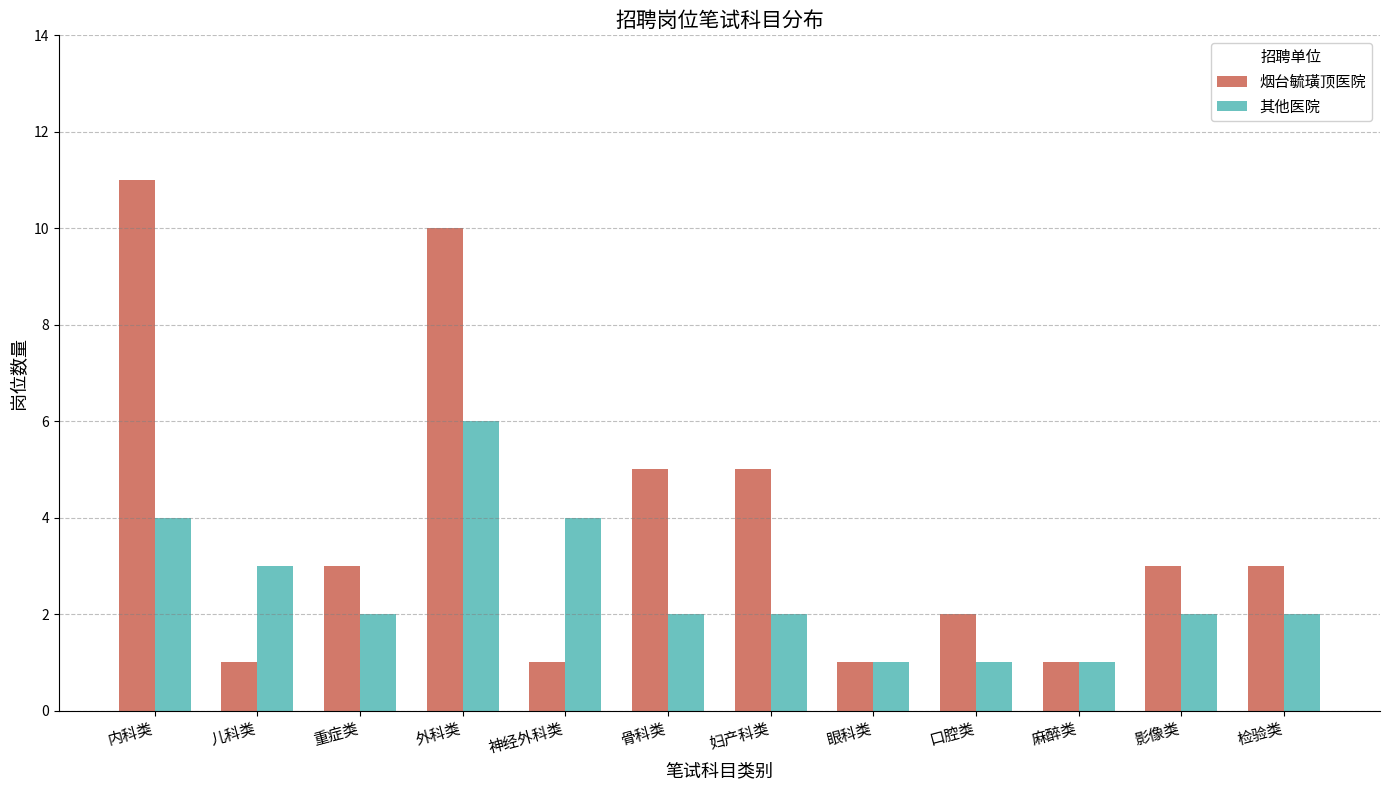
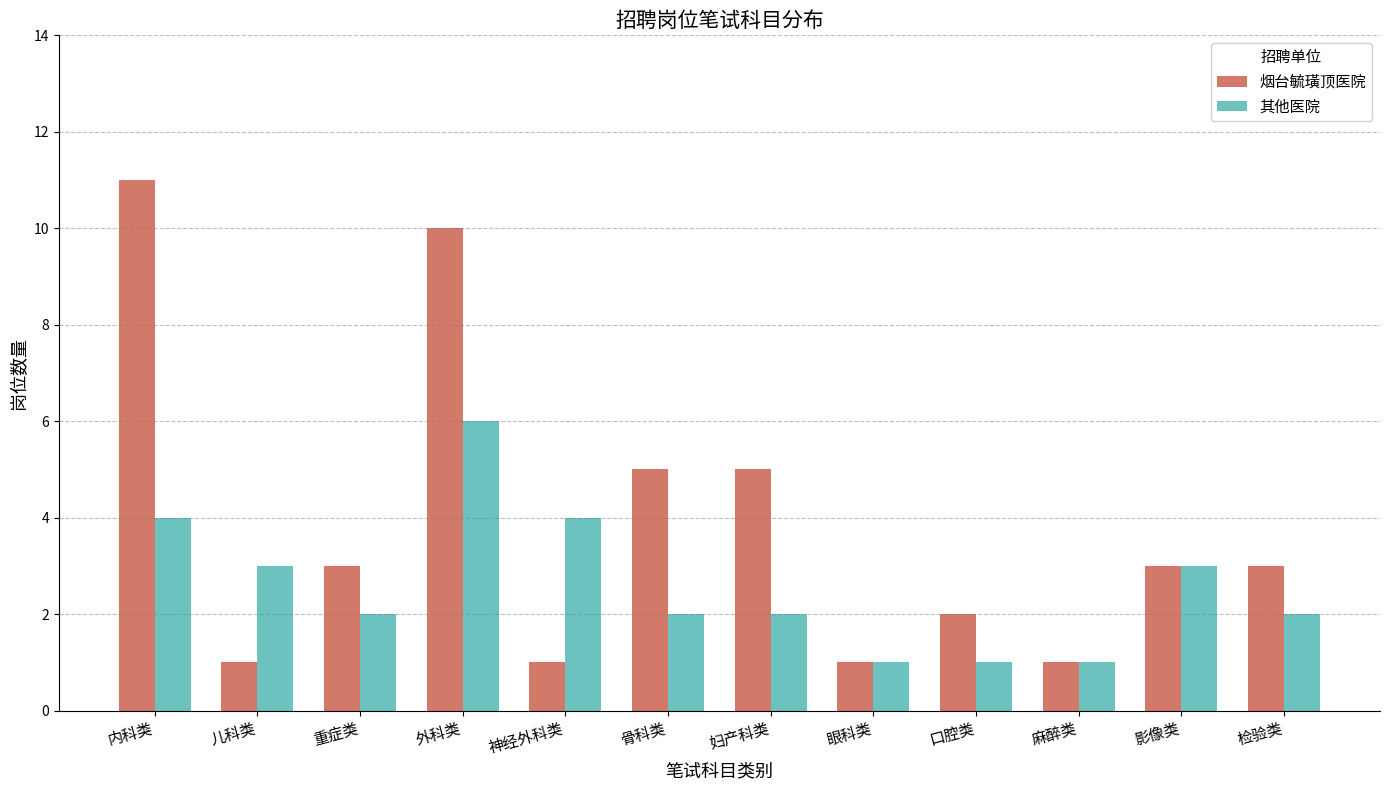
其他医院, 影像类: 2 -> 3
